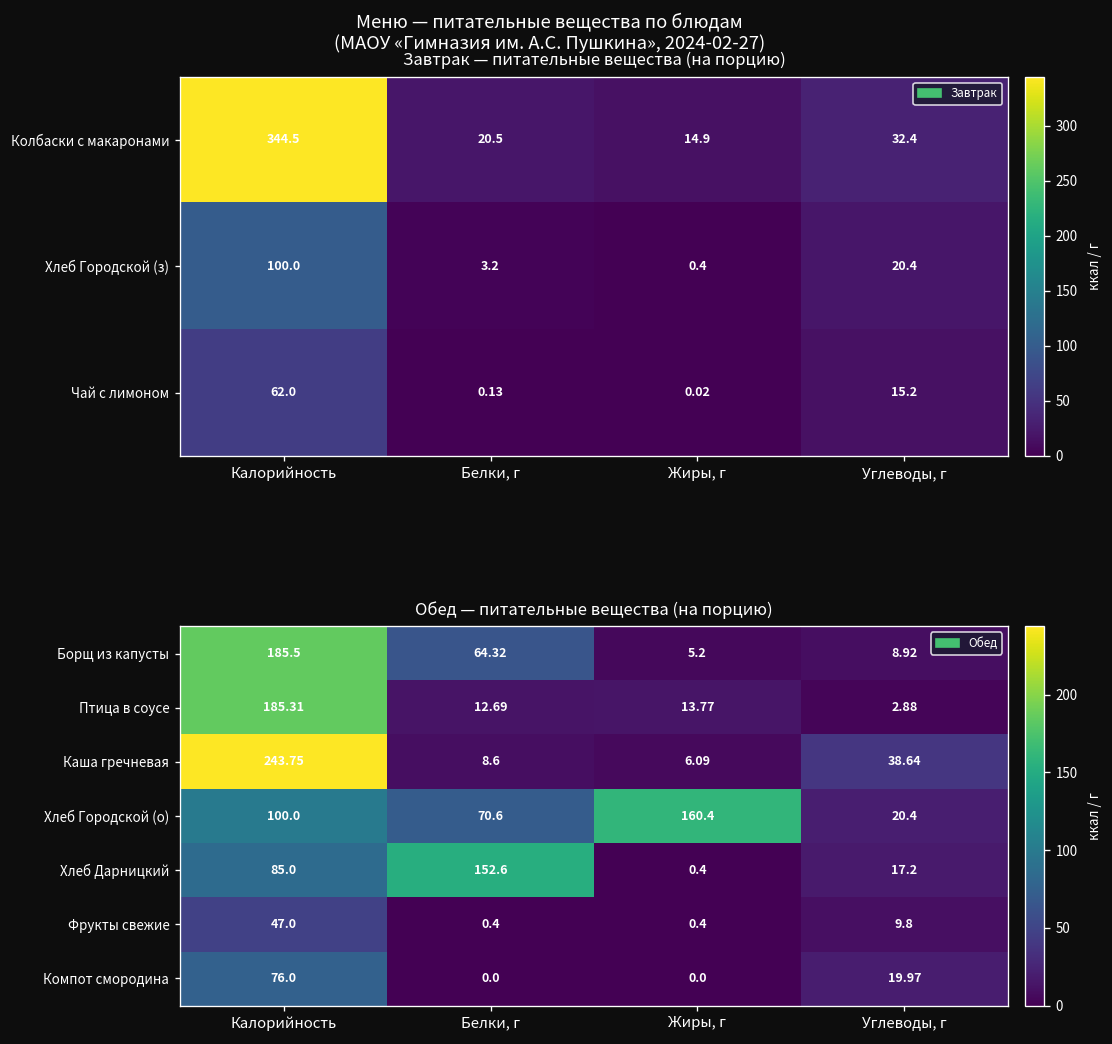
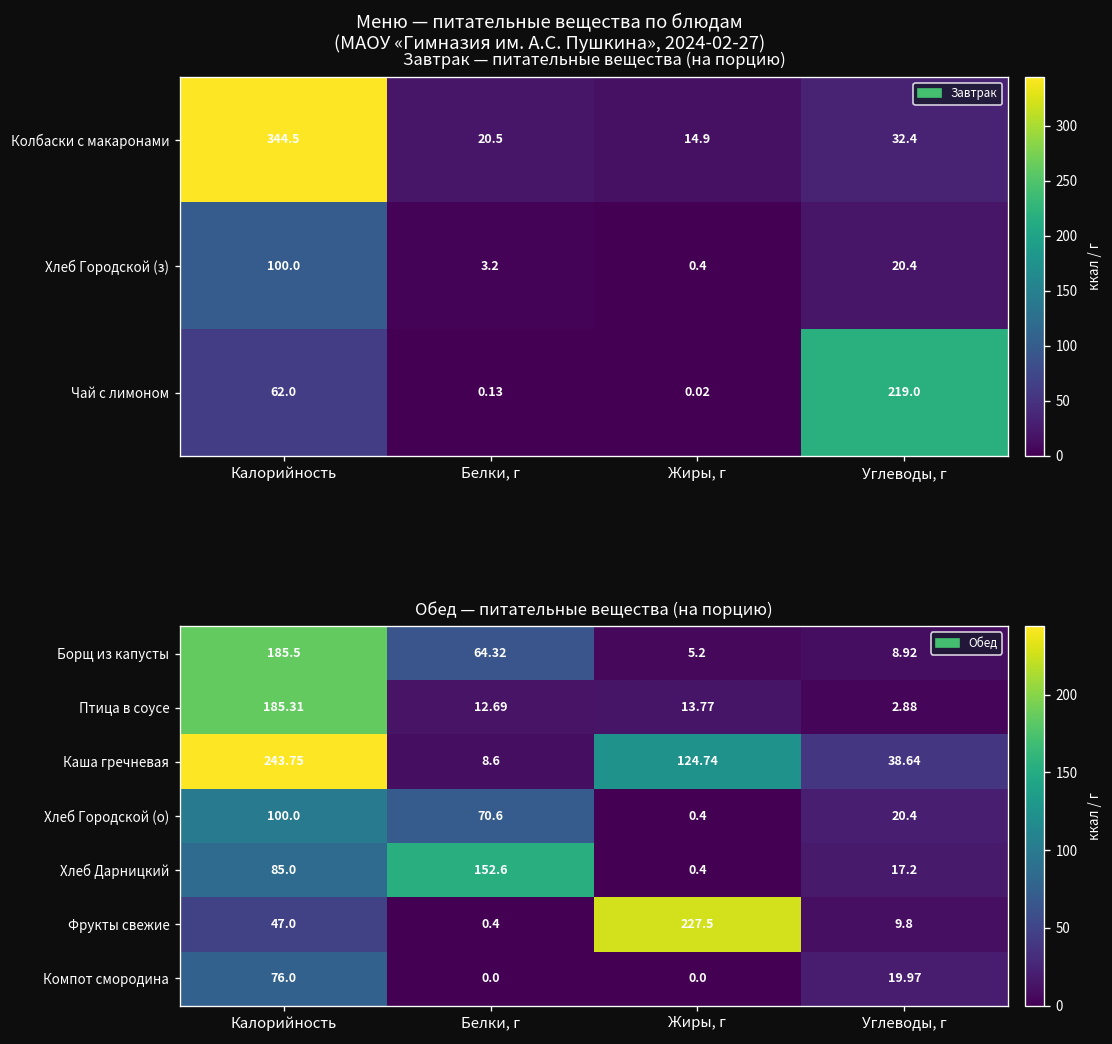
Завтрак — питательные вещества (на порцию), Чай с лимоном, Углеводы, г: 15.2 -> 219.0
Обед — питательные вещества (на порцию), Каша гречневая, Жиры, г: 6.09 -> 124.74
Обед — питательные вещества (на порцию), Хлеб Городской (о), Жиры, г: 160.4 -> 0.4
Обед — питательные вещества (на порцию), Фрукты свежие, Жиры, г: 0.4 -> 227.5
